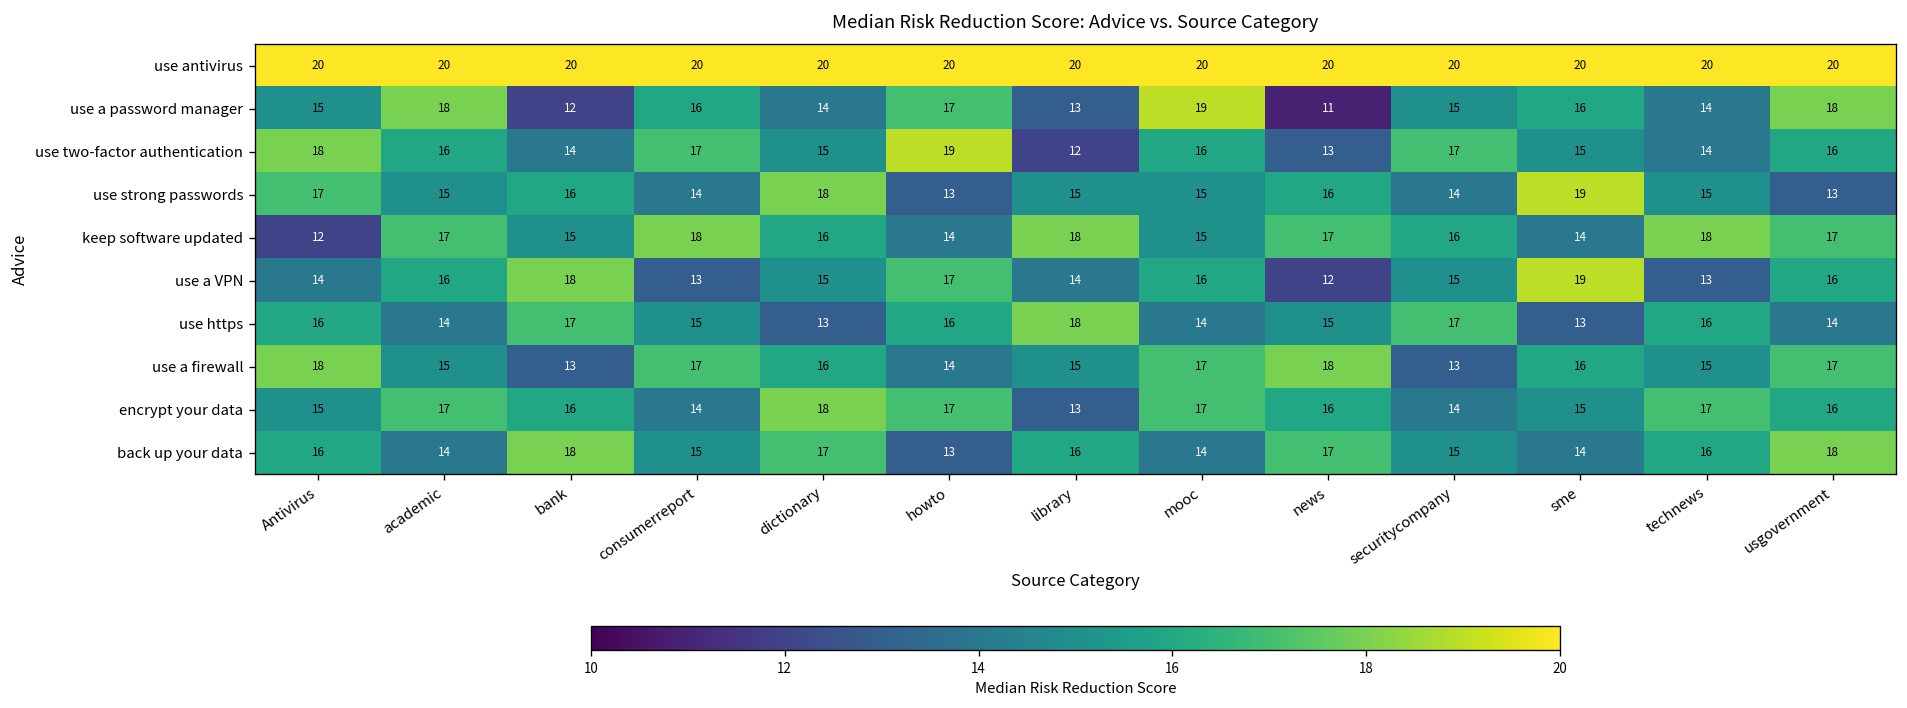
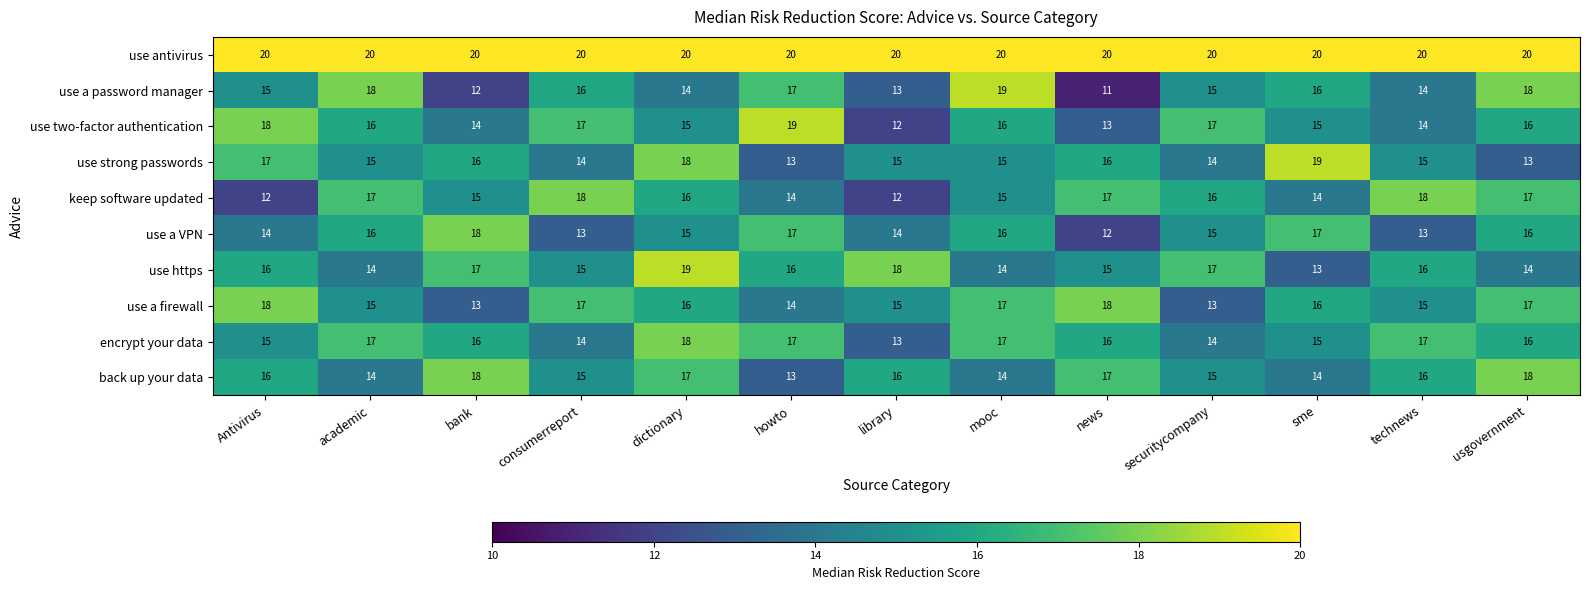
keep software updated, library: 18 -> 12
use a VPN, sme: 19 -> 17
use https, dictionary: 13 -> 19
